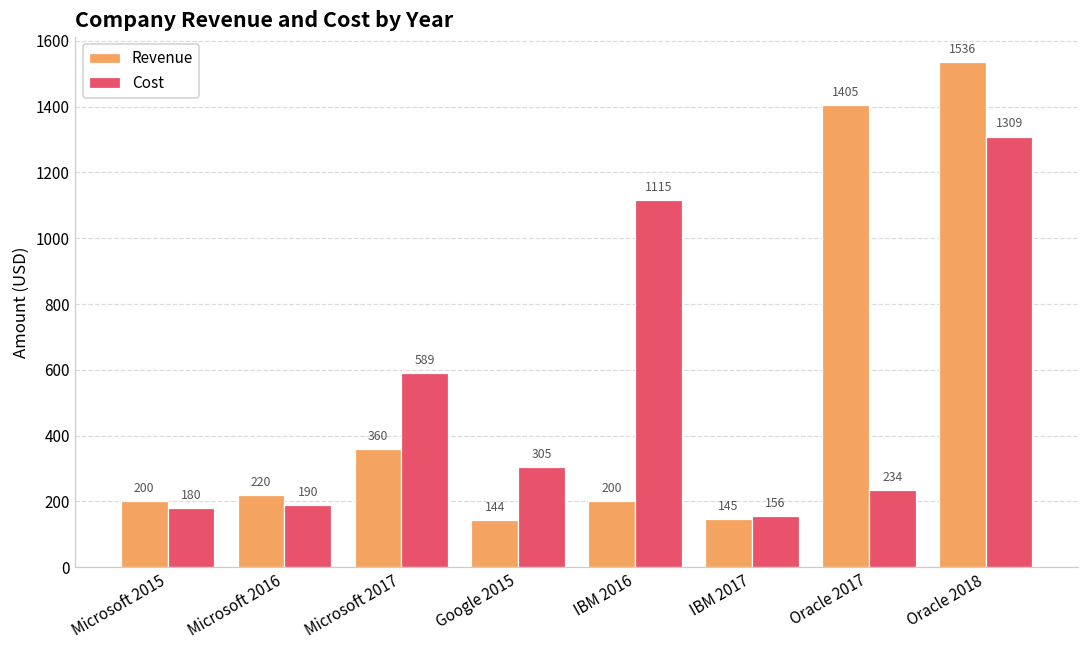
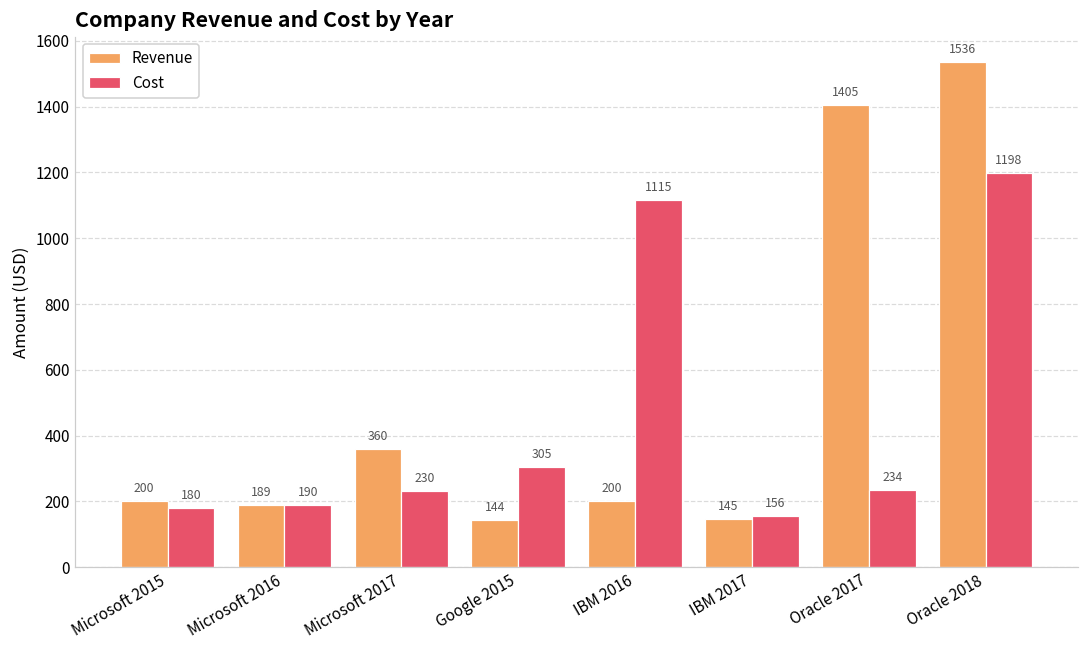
Revenue, Microsoft 2016: 220 -> 189
Cost, Microsoft 2017: 589 -> 230
Cost, Oracle 2018: 1309 -> 1198
